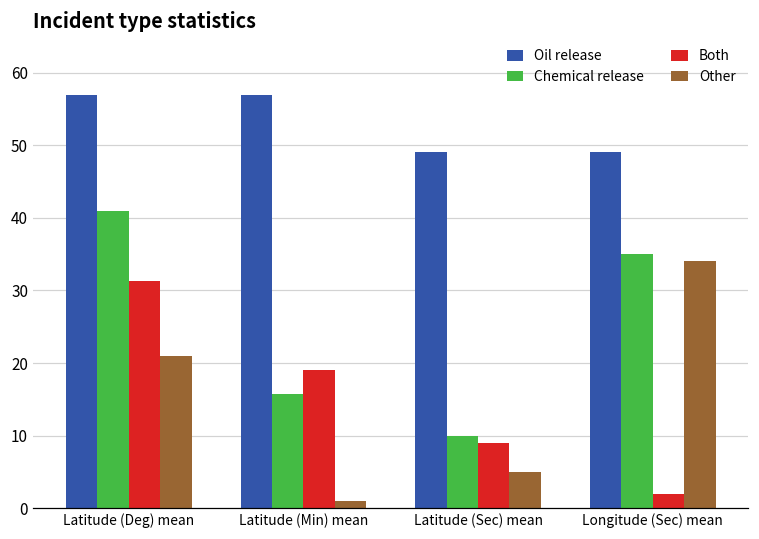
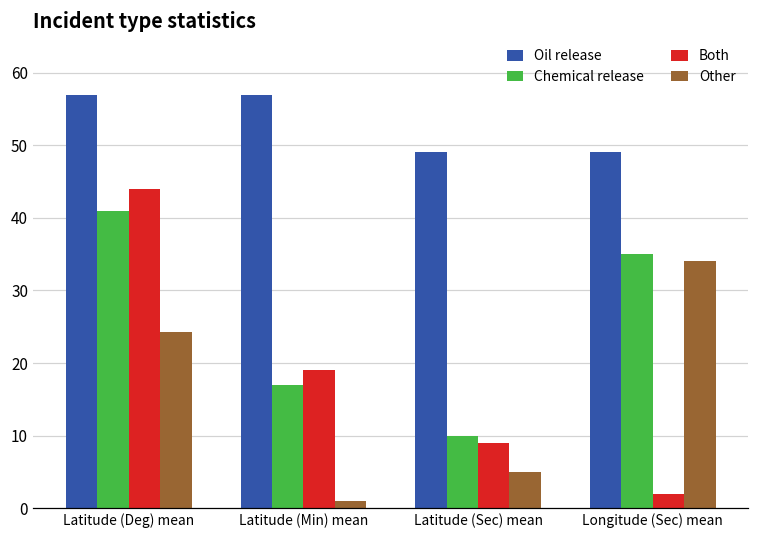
Both, Latitude (Deg) mean: 31 -> 44
Other, Latitude (Deg) mean: 21 -> 24
Chemical release, Latitude (Min) mean: 16 -> 17
